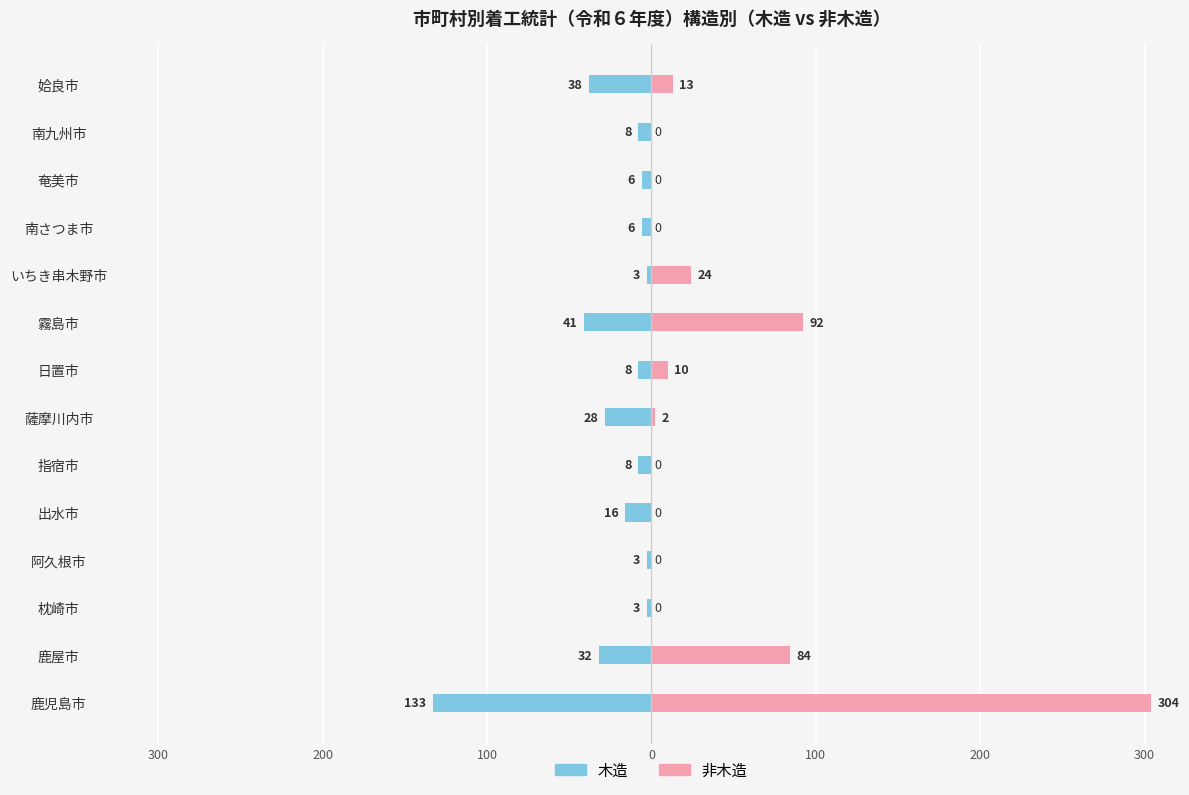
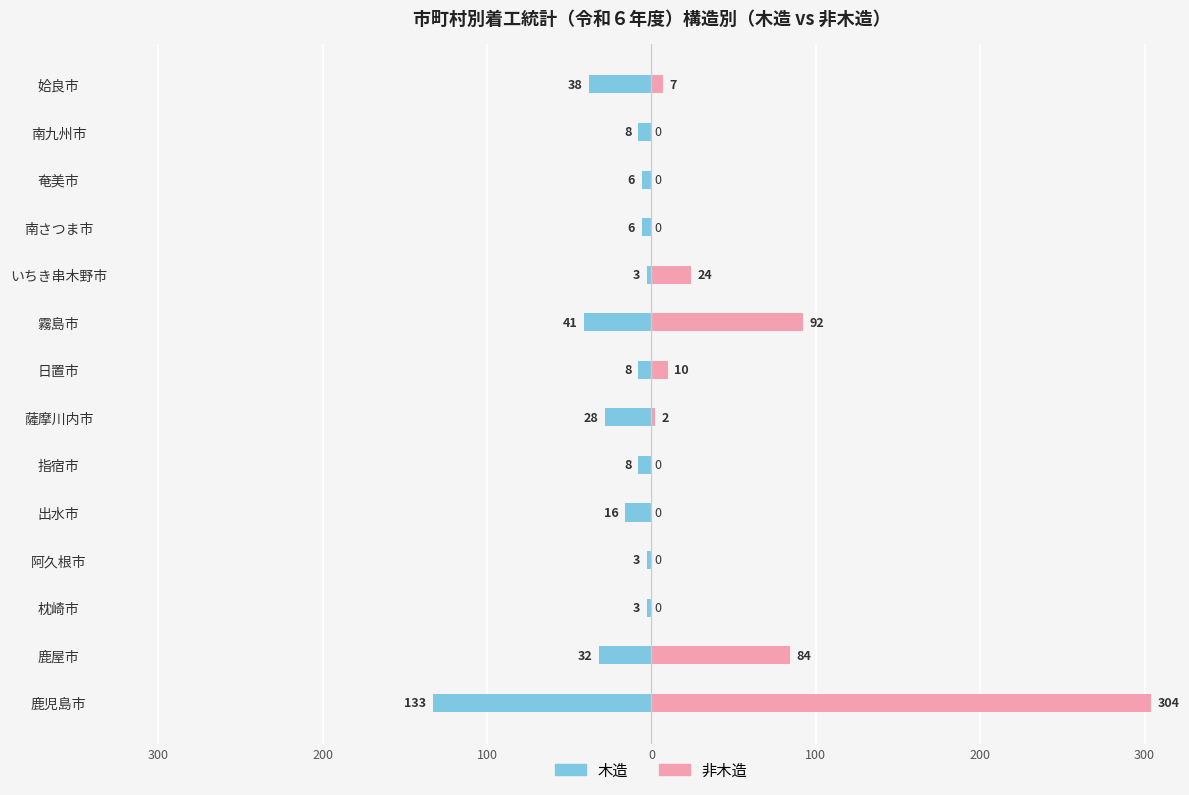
非木造, 姶良市: 13 -> 7
